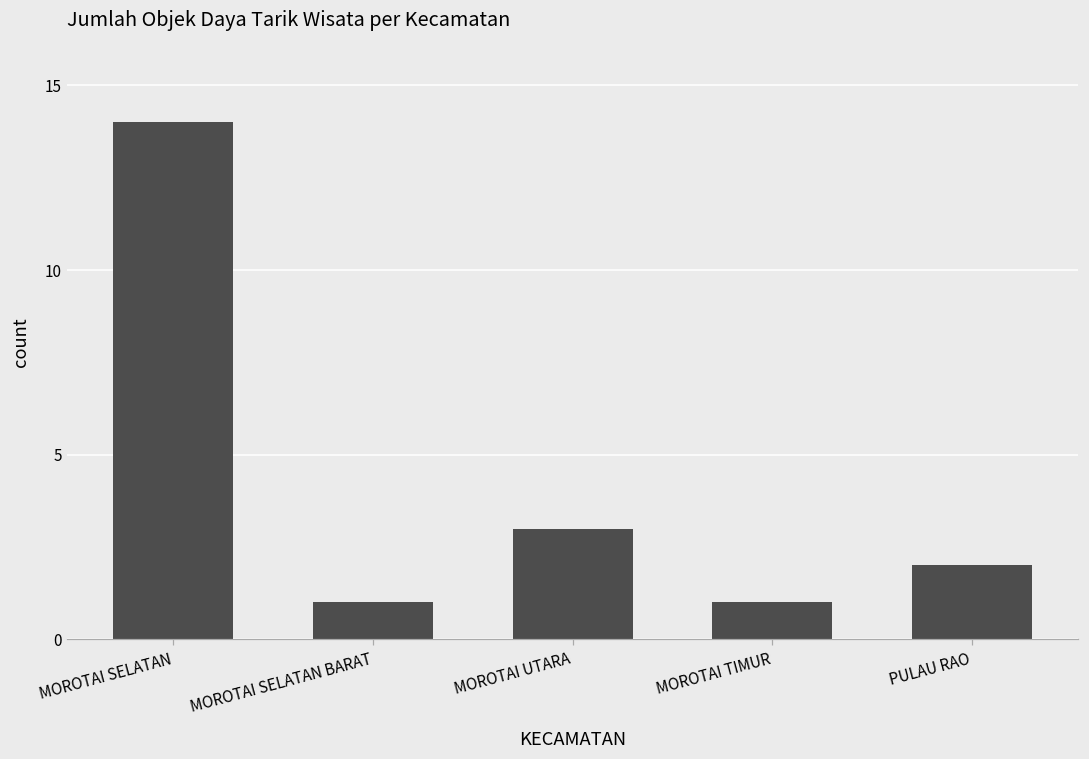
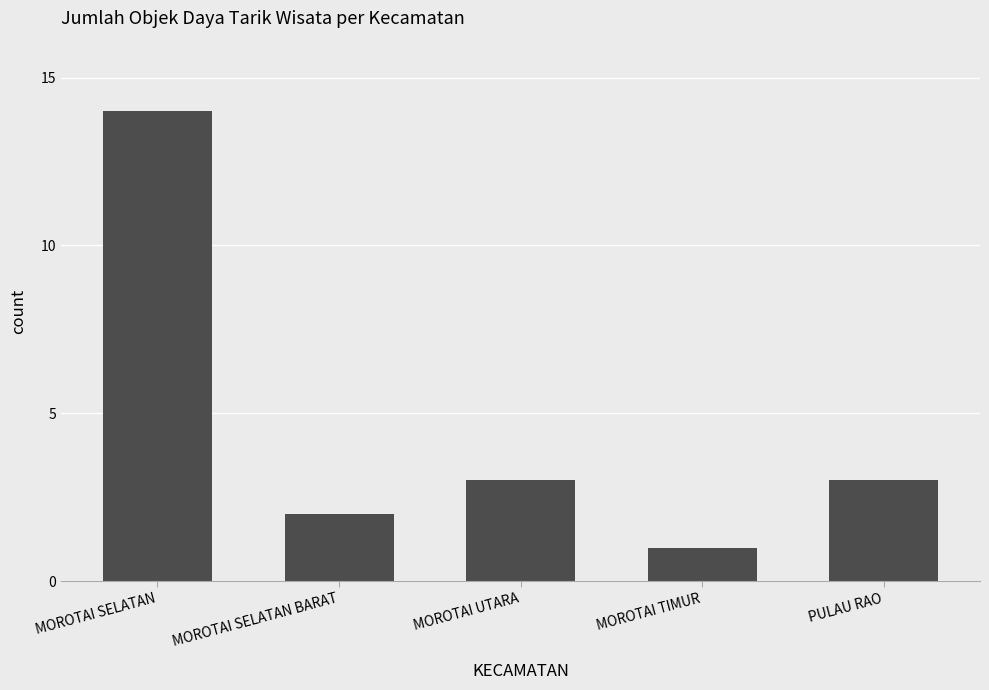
MOROTAI SELATAN BARAT: 1 -> 2
PULAU RAO: 2 -> 3
